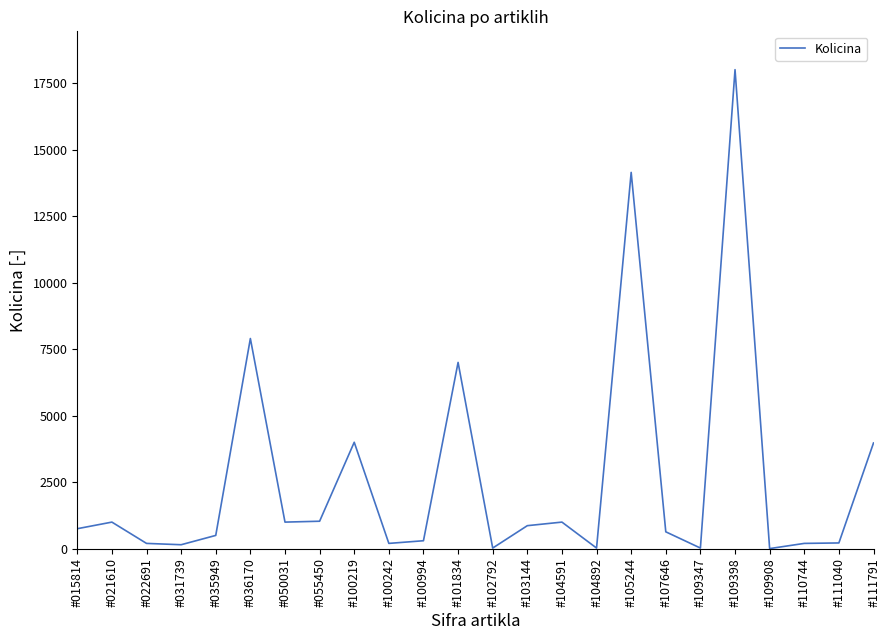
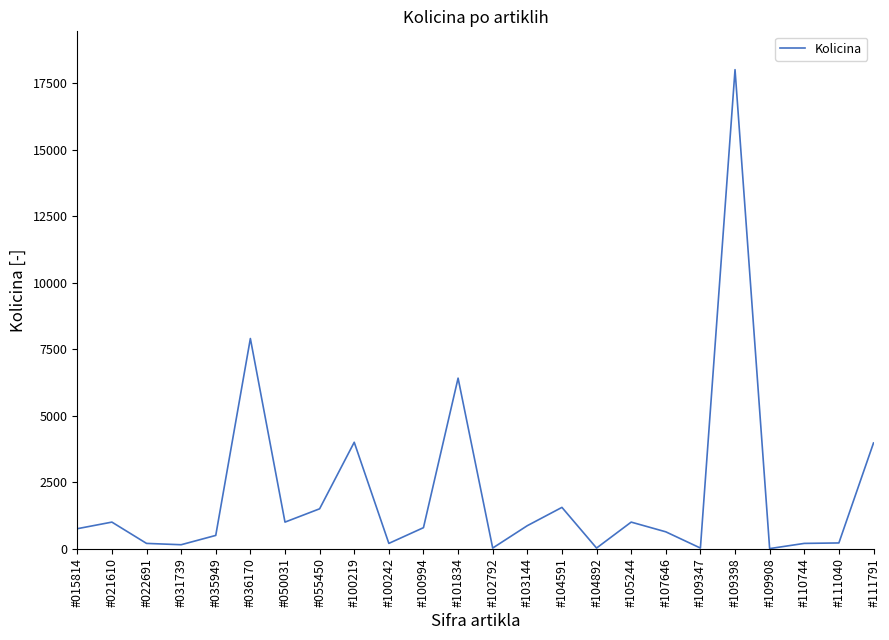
#055450: 1000 -> 1500
#100994: 300 -> 800
#101834: 7000 -> 6400
#104591: 1000 -> 1600
#105244: 14100 -> 1000
